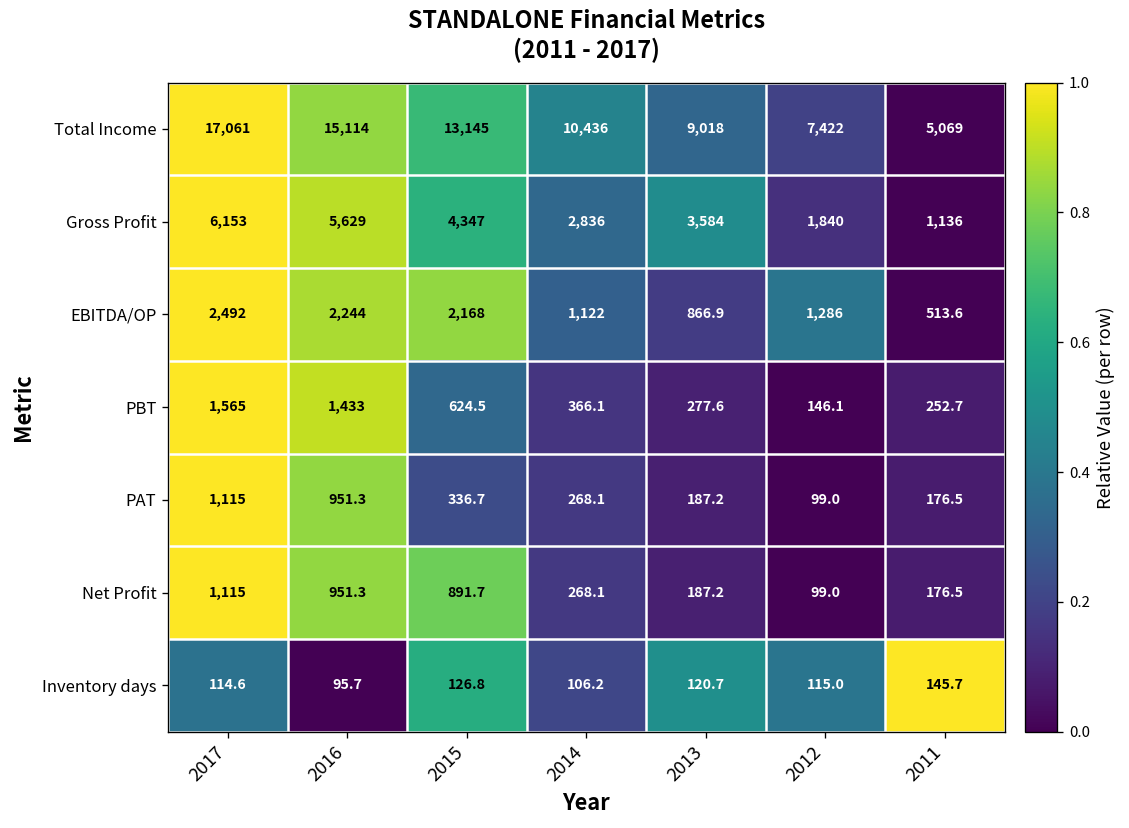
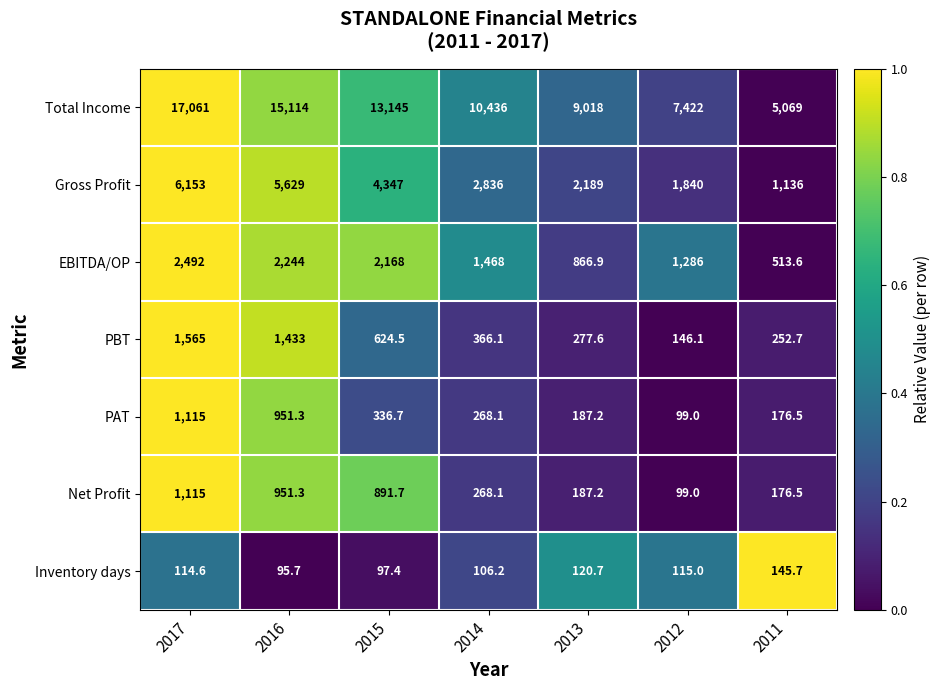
Gross Profit, 2013: 3,584 -> 2,189
EBITDA/OP, 2014: 1,122 -> 1,468
Inventory days, 2015: 126.8 -> 97.4
